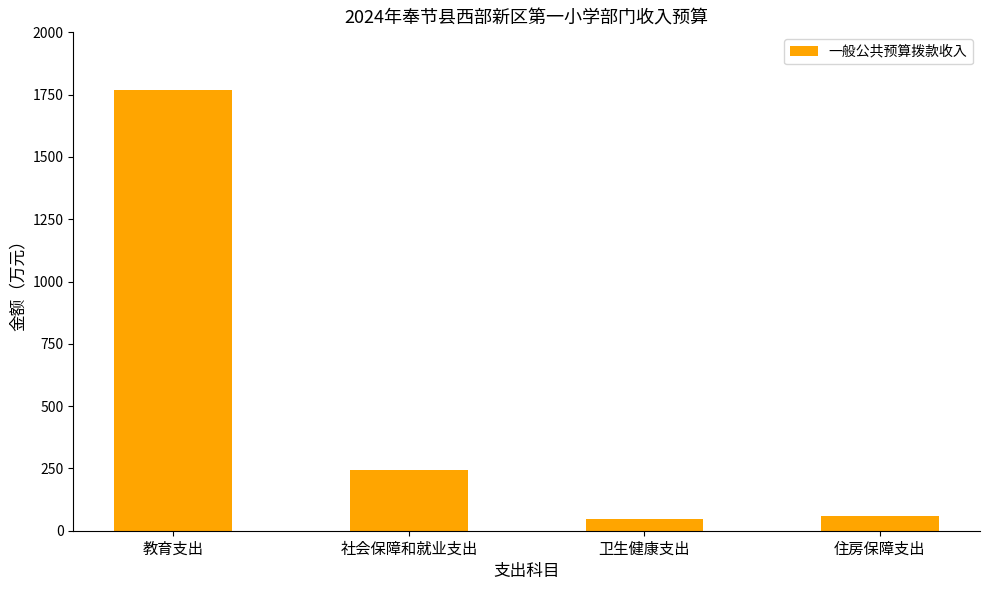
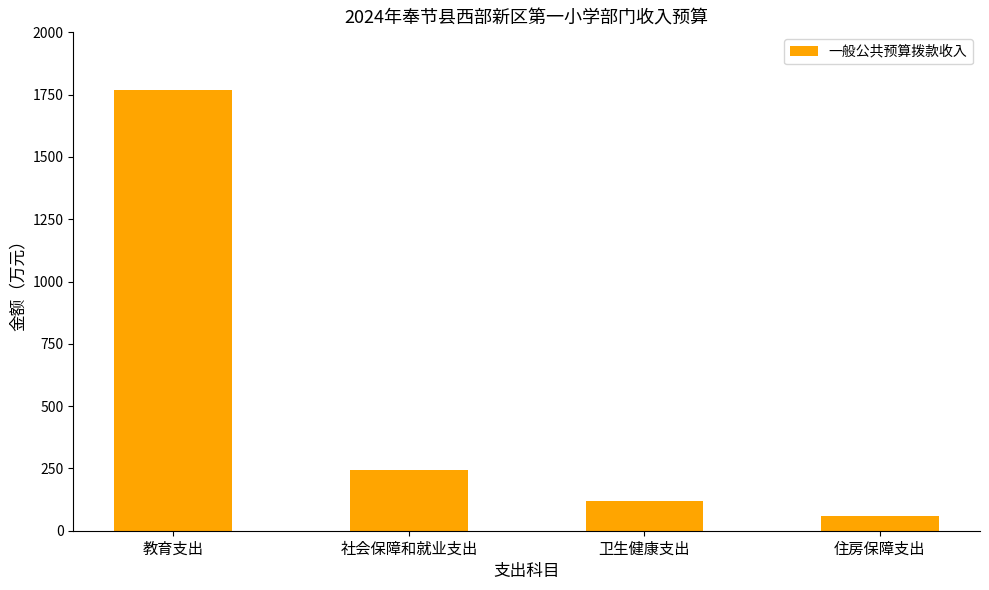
卫生健康支出: 50 -> 120
